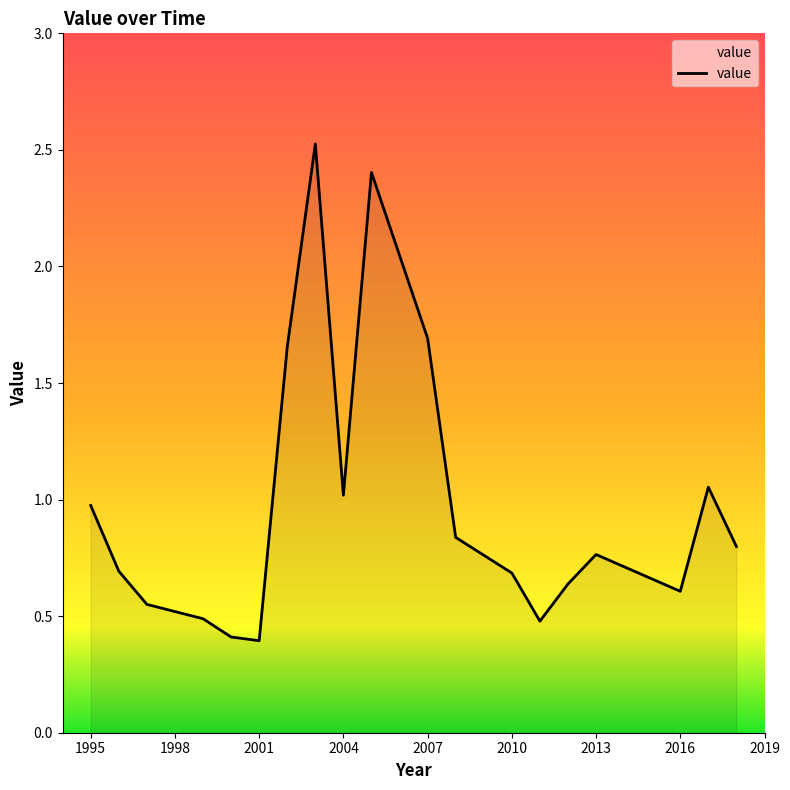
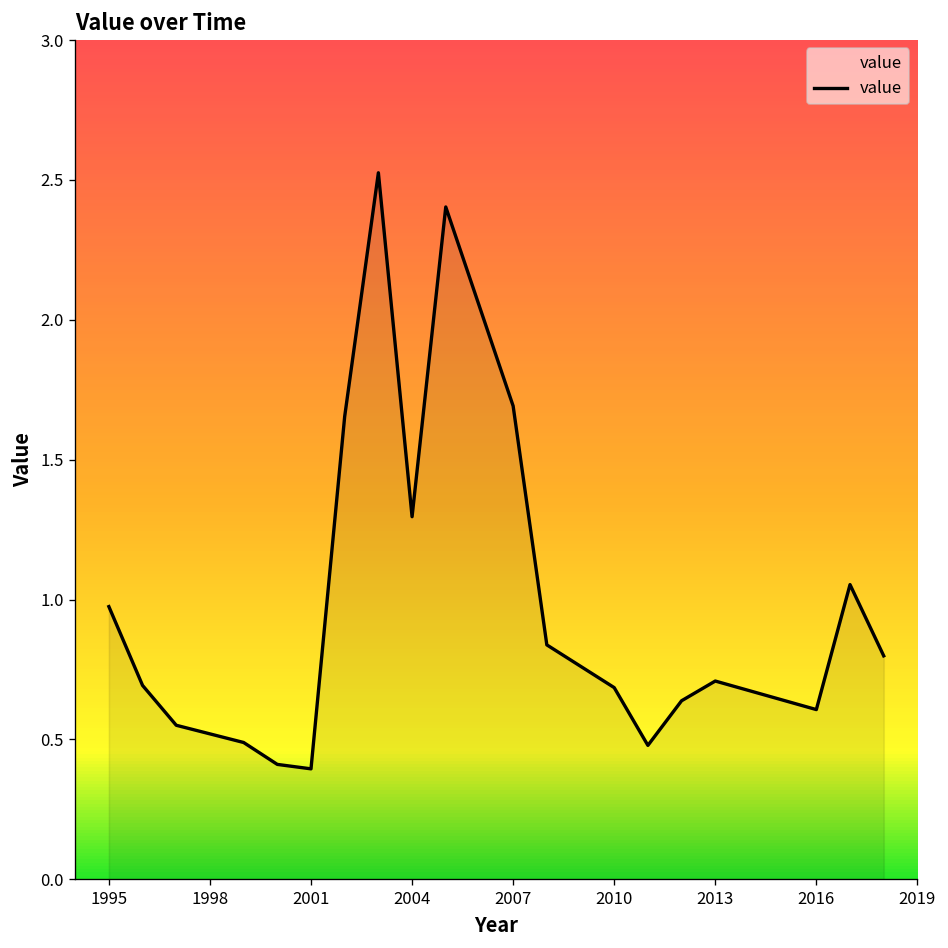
2004: 1.02 -> 1.30
2013: 0.76 -> 0.71
